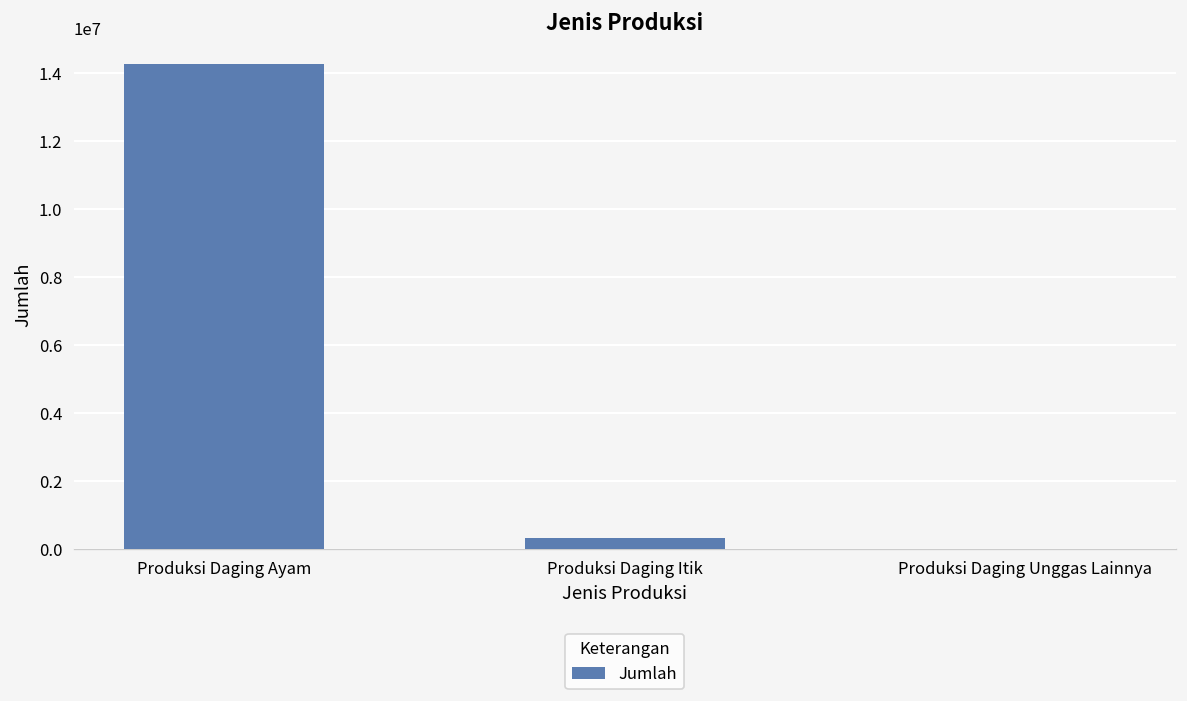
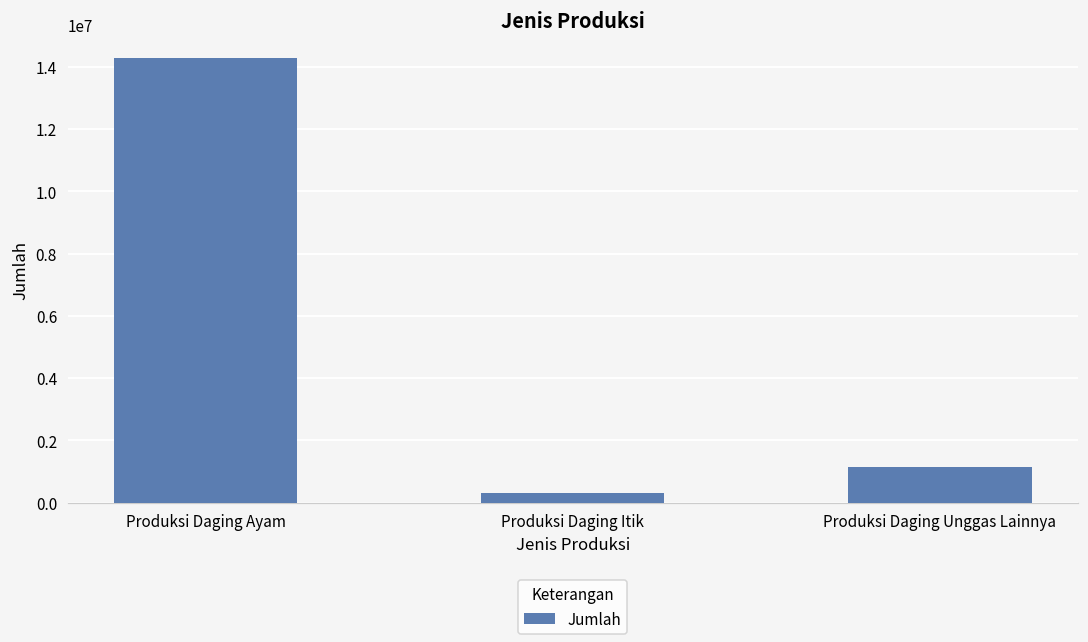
Produksi Daging Unggas Lainnya: 0 -> 1200000
